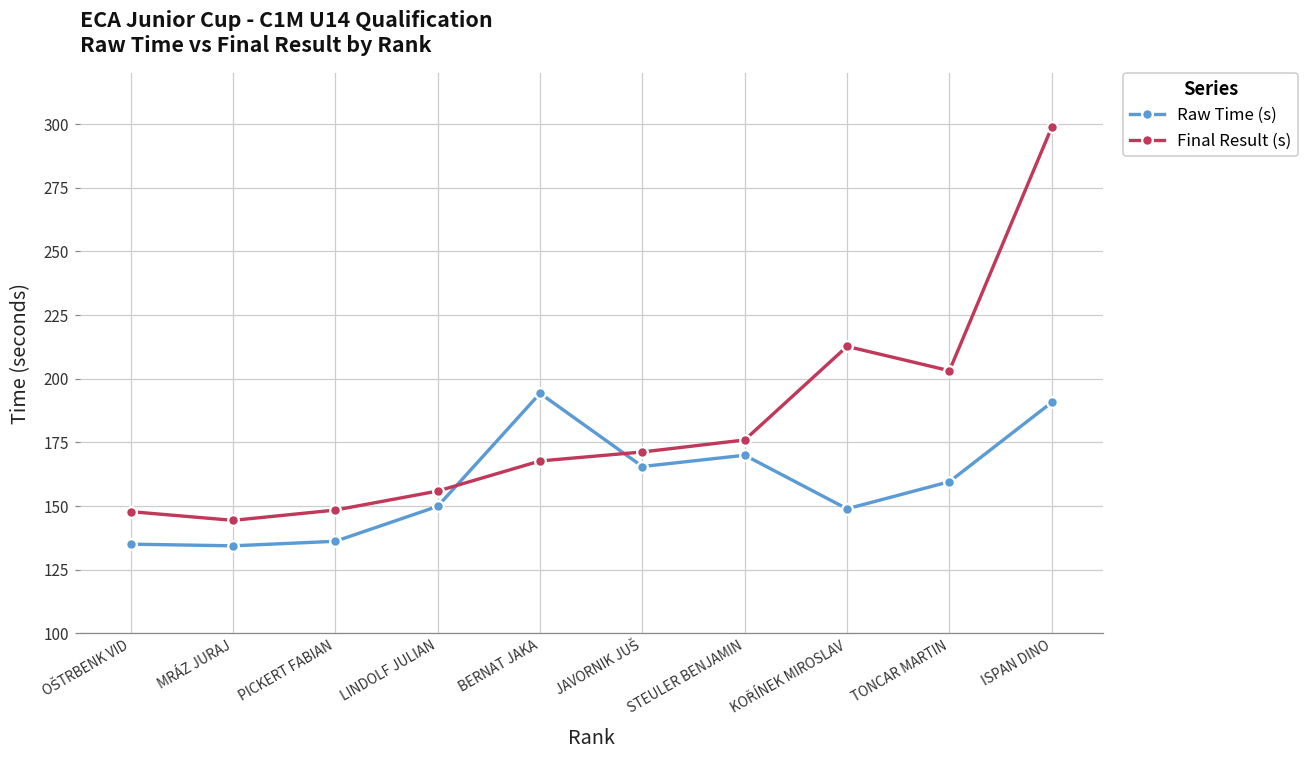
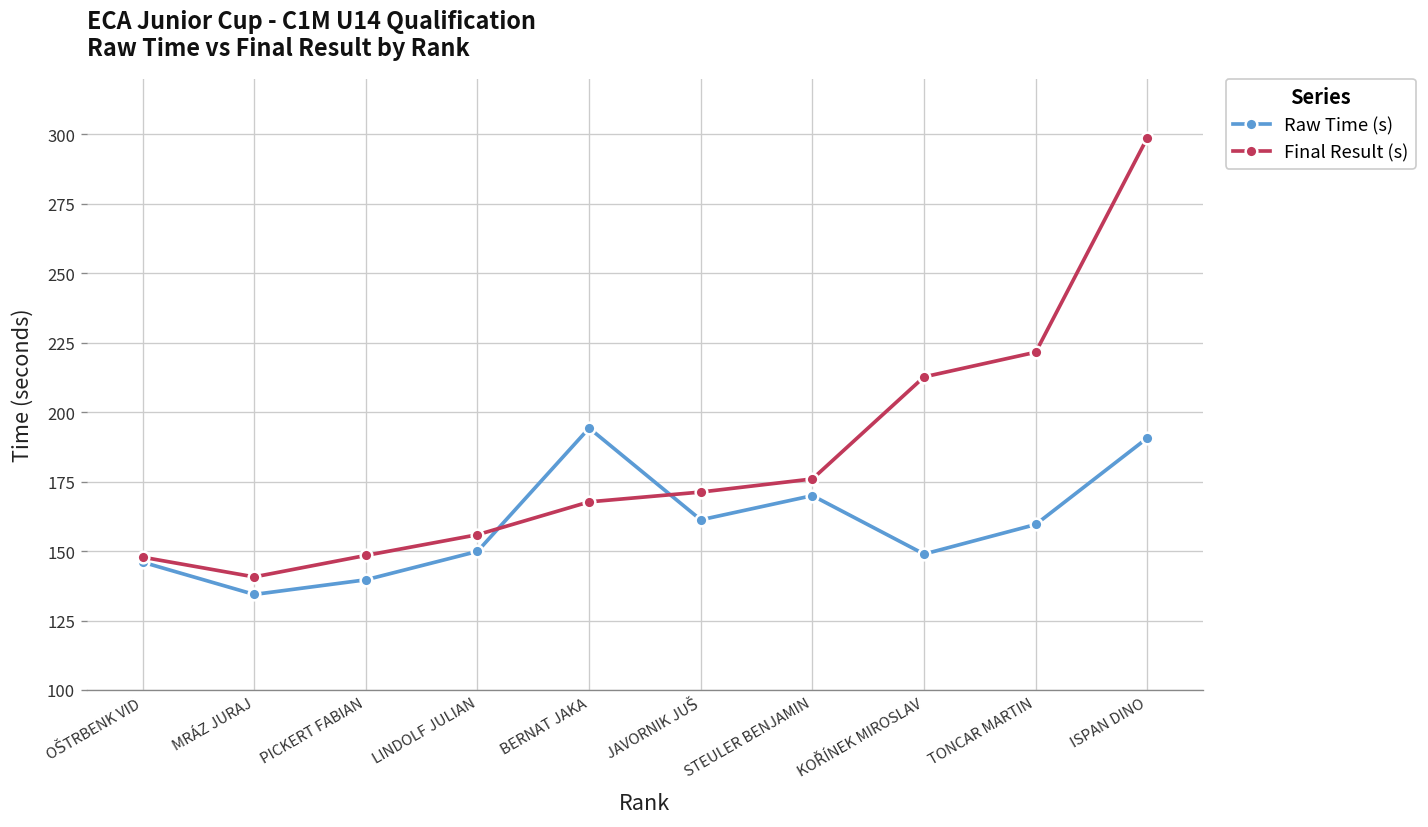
Raw Time (s), OŠTRBENK VID: 135 -> 146
Final Result (s), MRÁZ JURAJ: 144 -> 141
Raw Time (s), PICKERT FABIAN: 136 -> 140
Raw Time (s), JAVORNIK JUŠ: 166 -> 161
Final Result (s), TONCAR MARTIN: 203 -> 222
